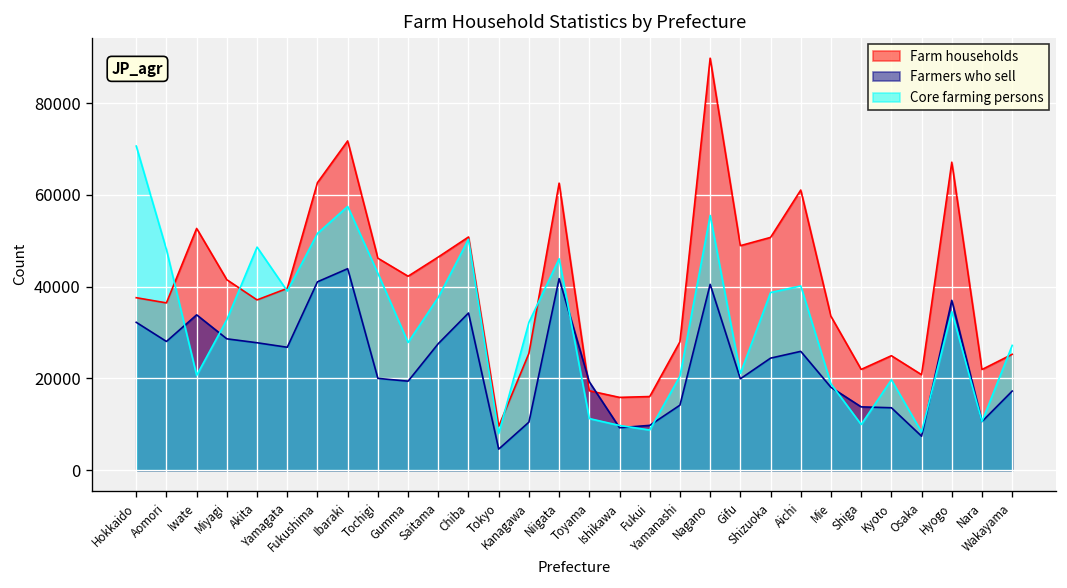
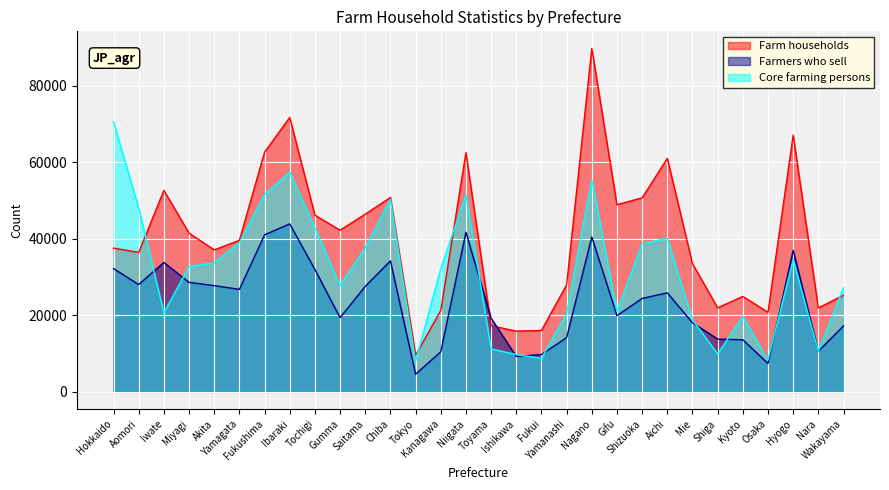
Core farming persons, Akita: 49000 -> 34000
Farmers who sell, Tochigi: 20000 -> 32000
Farm households, Kanagawa: 25000 -> 21000
Core farming persons, Niigata: 46000 -> 52000
